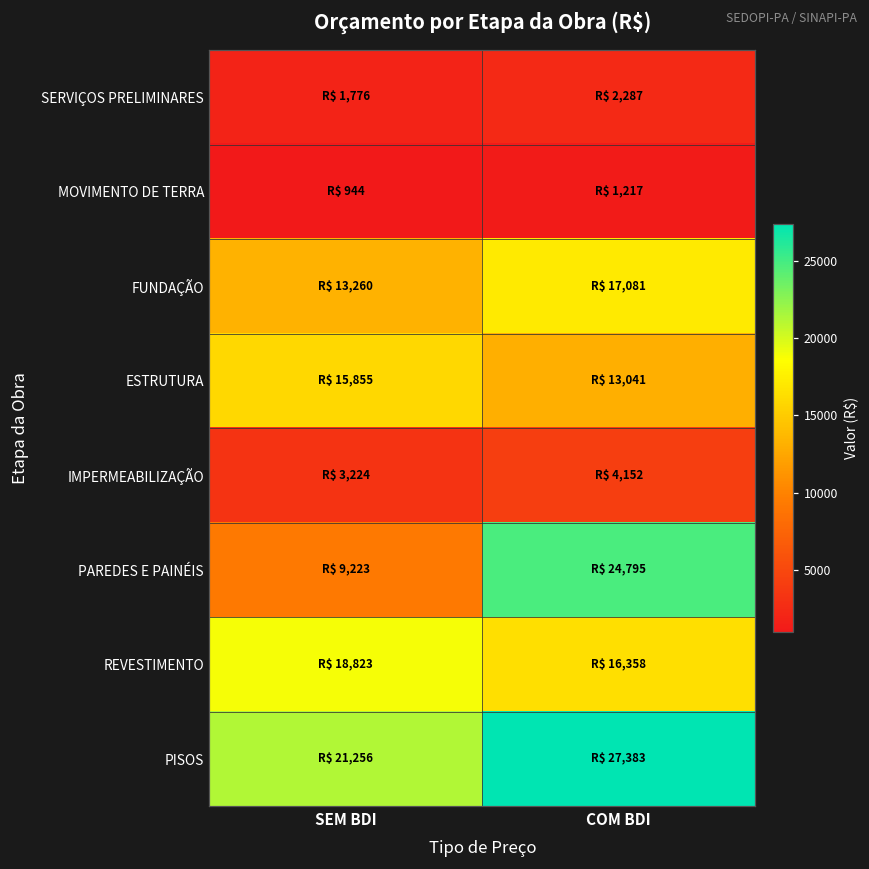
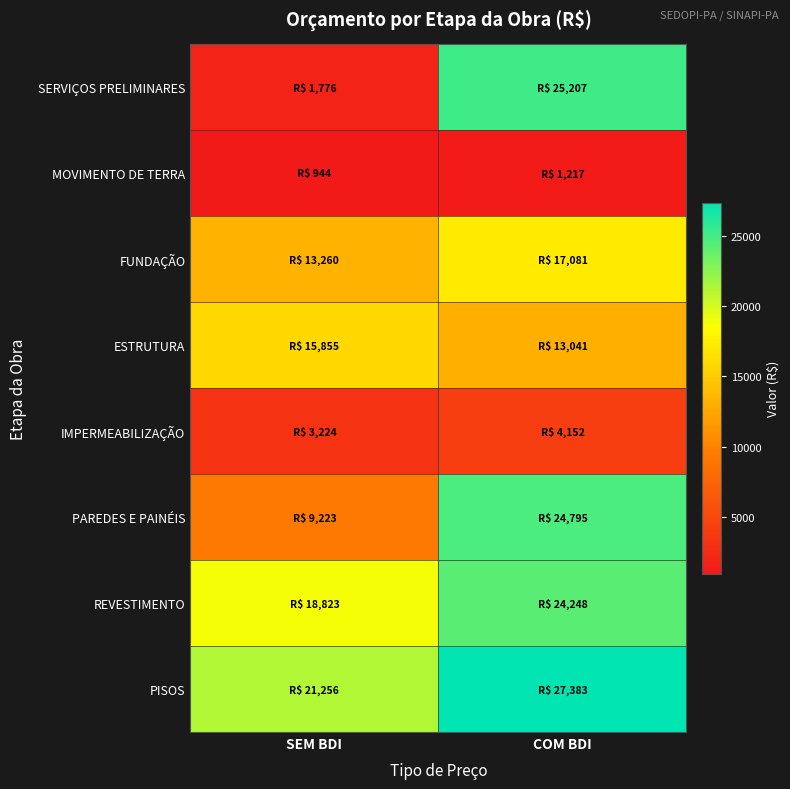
SERVIÇOS PRELIMINARES, COM BDI: 2,287 -> 25,207
REVESTIMENTO, COM BDI: 16,358 -> 24,248
